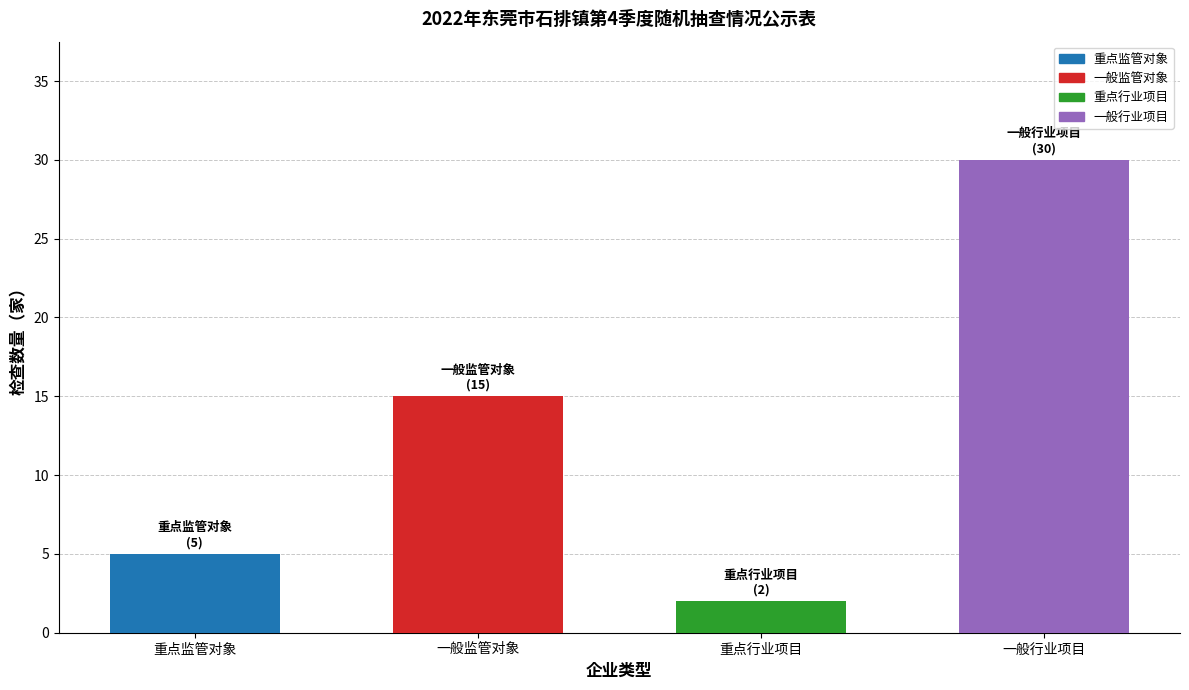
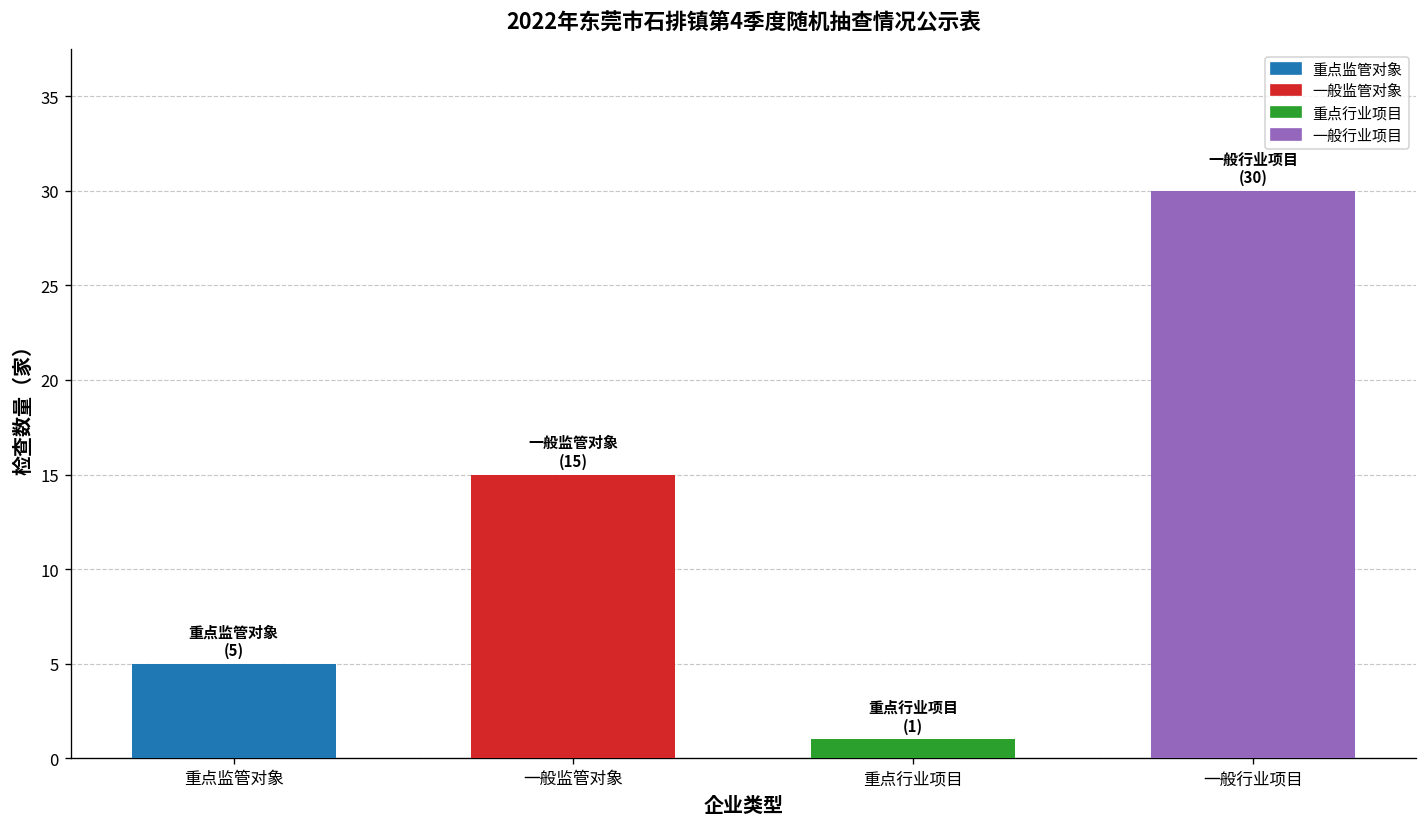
重点行业项目: (2) -> (1)
